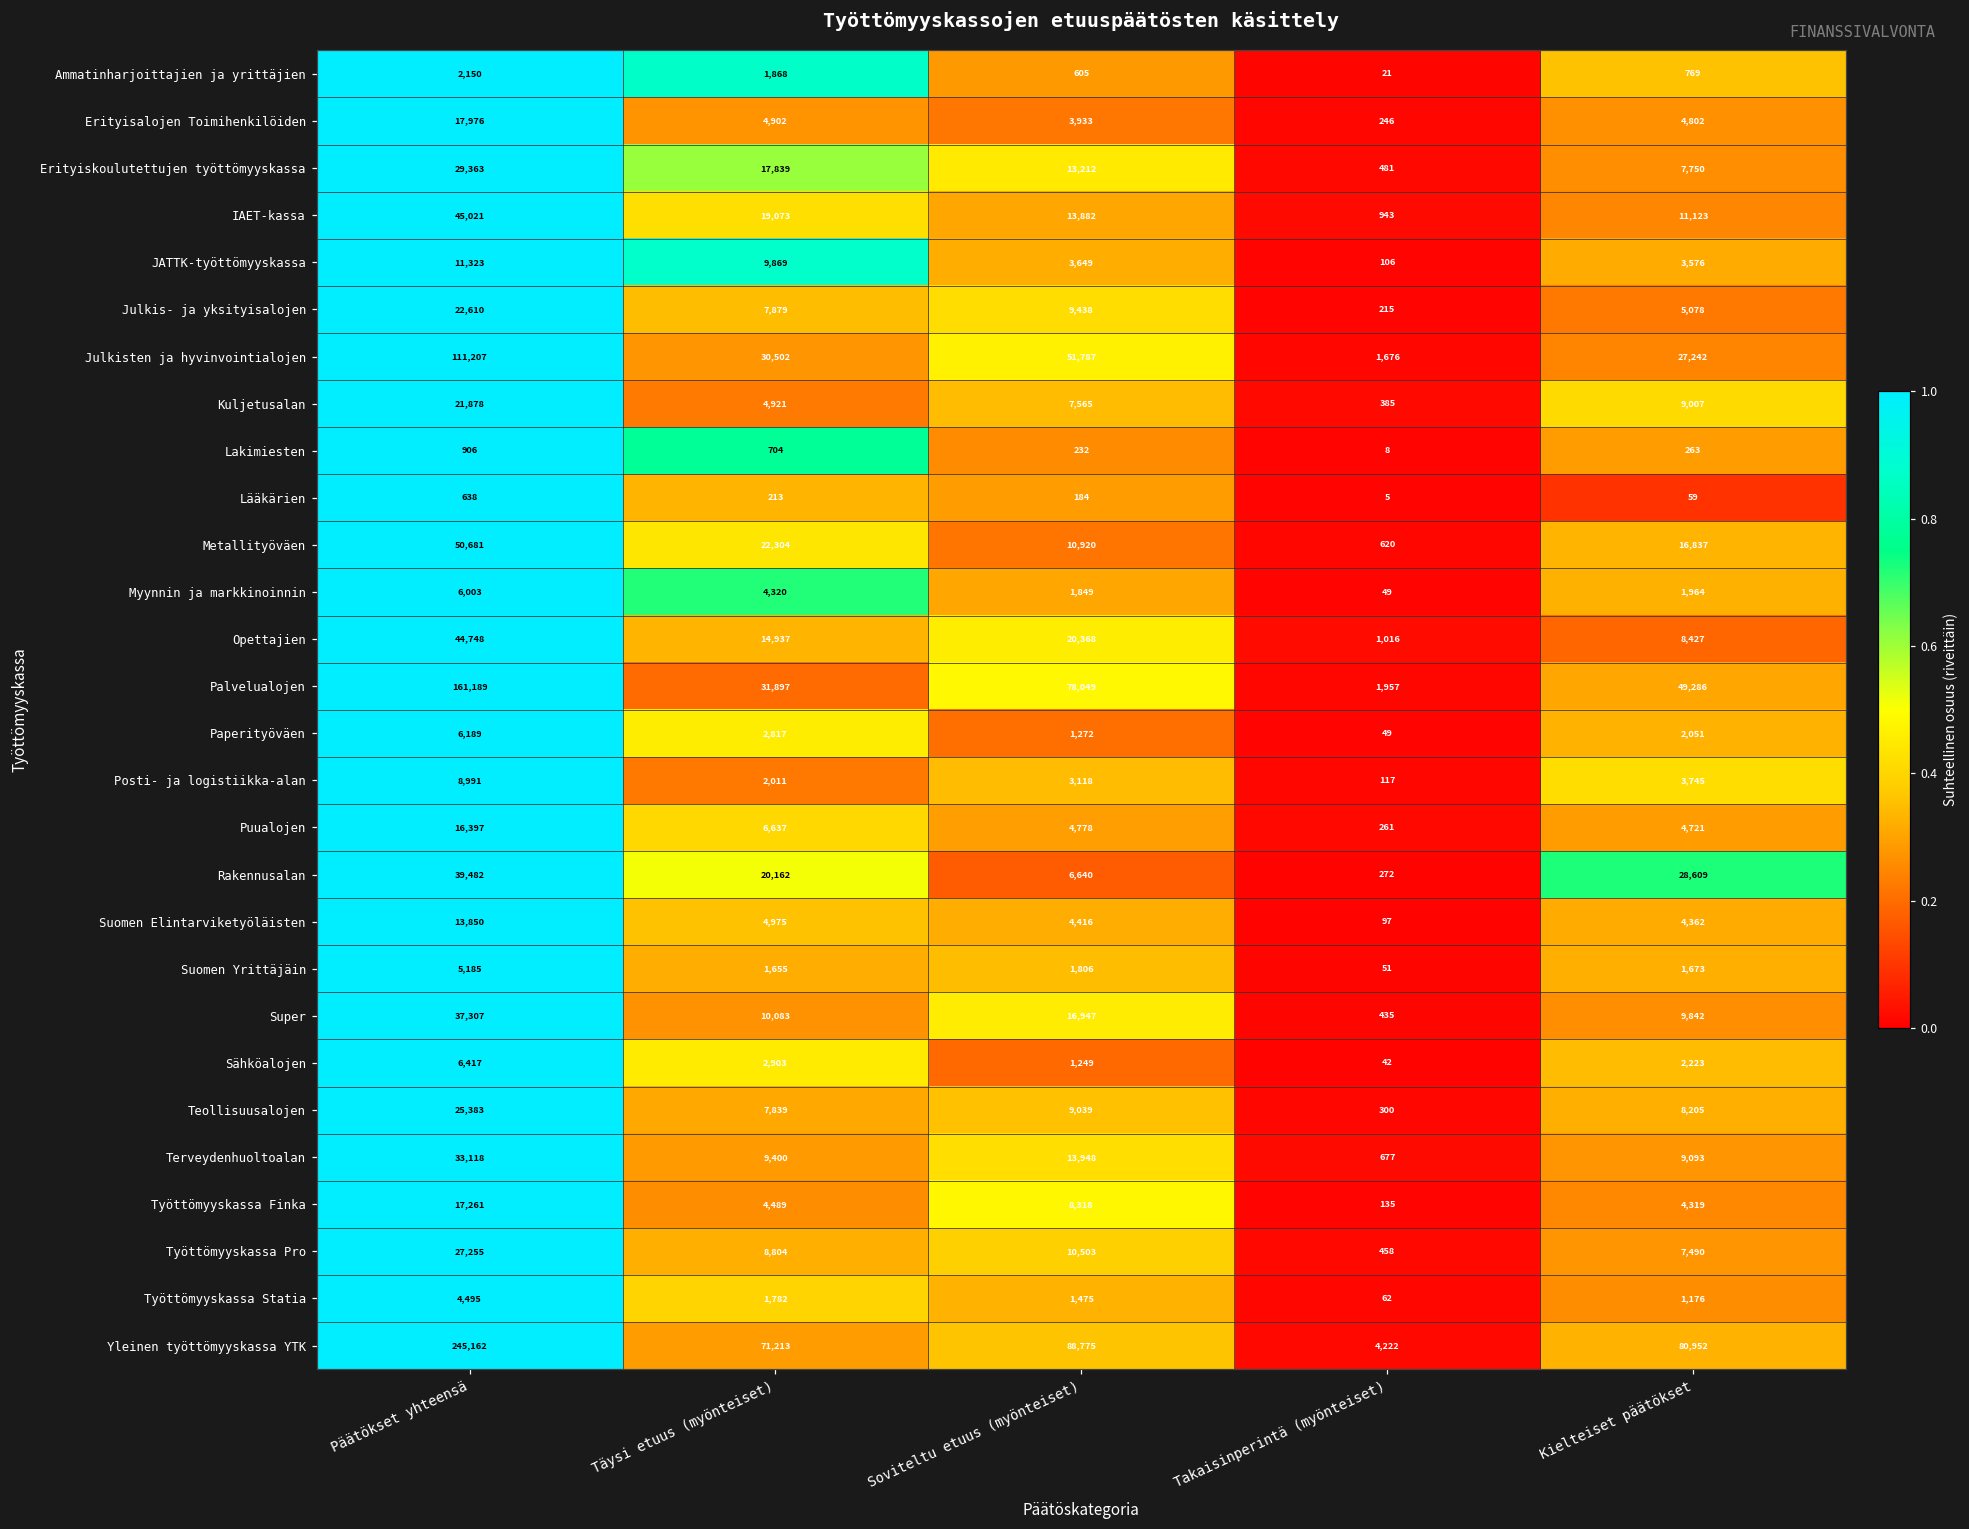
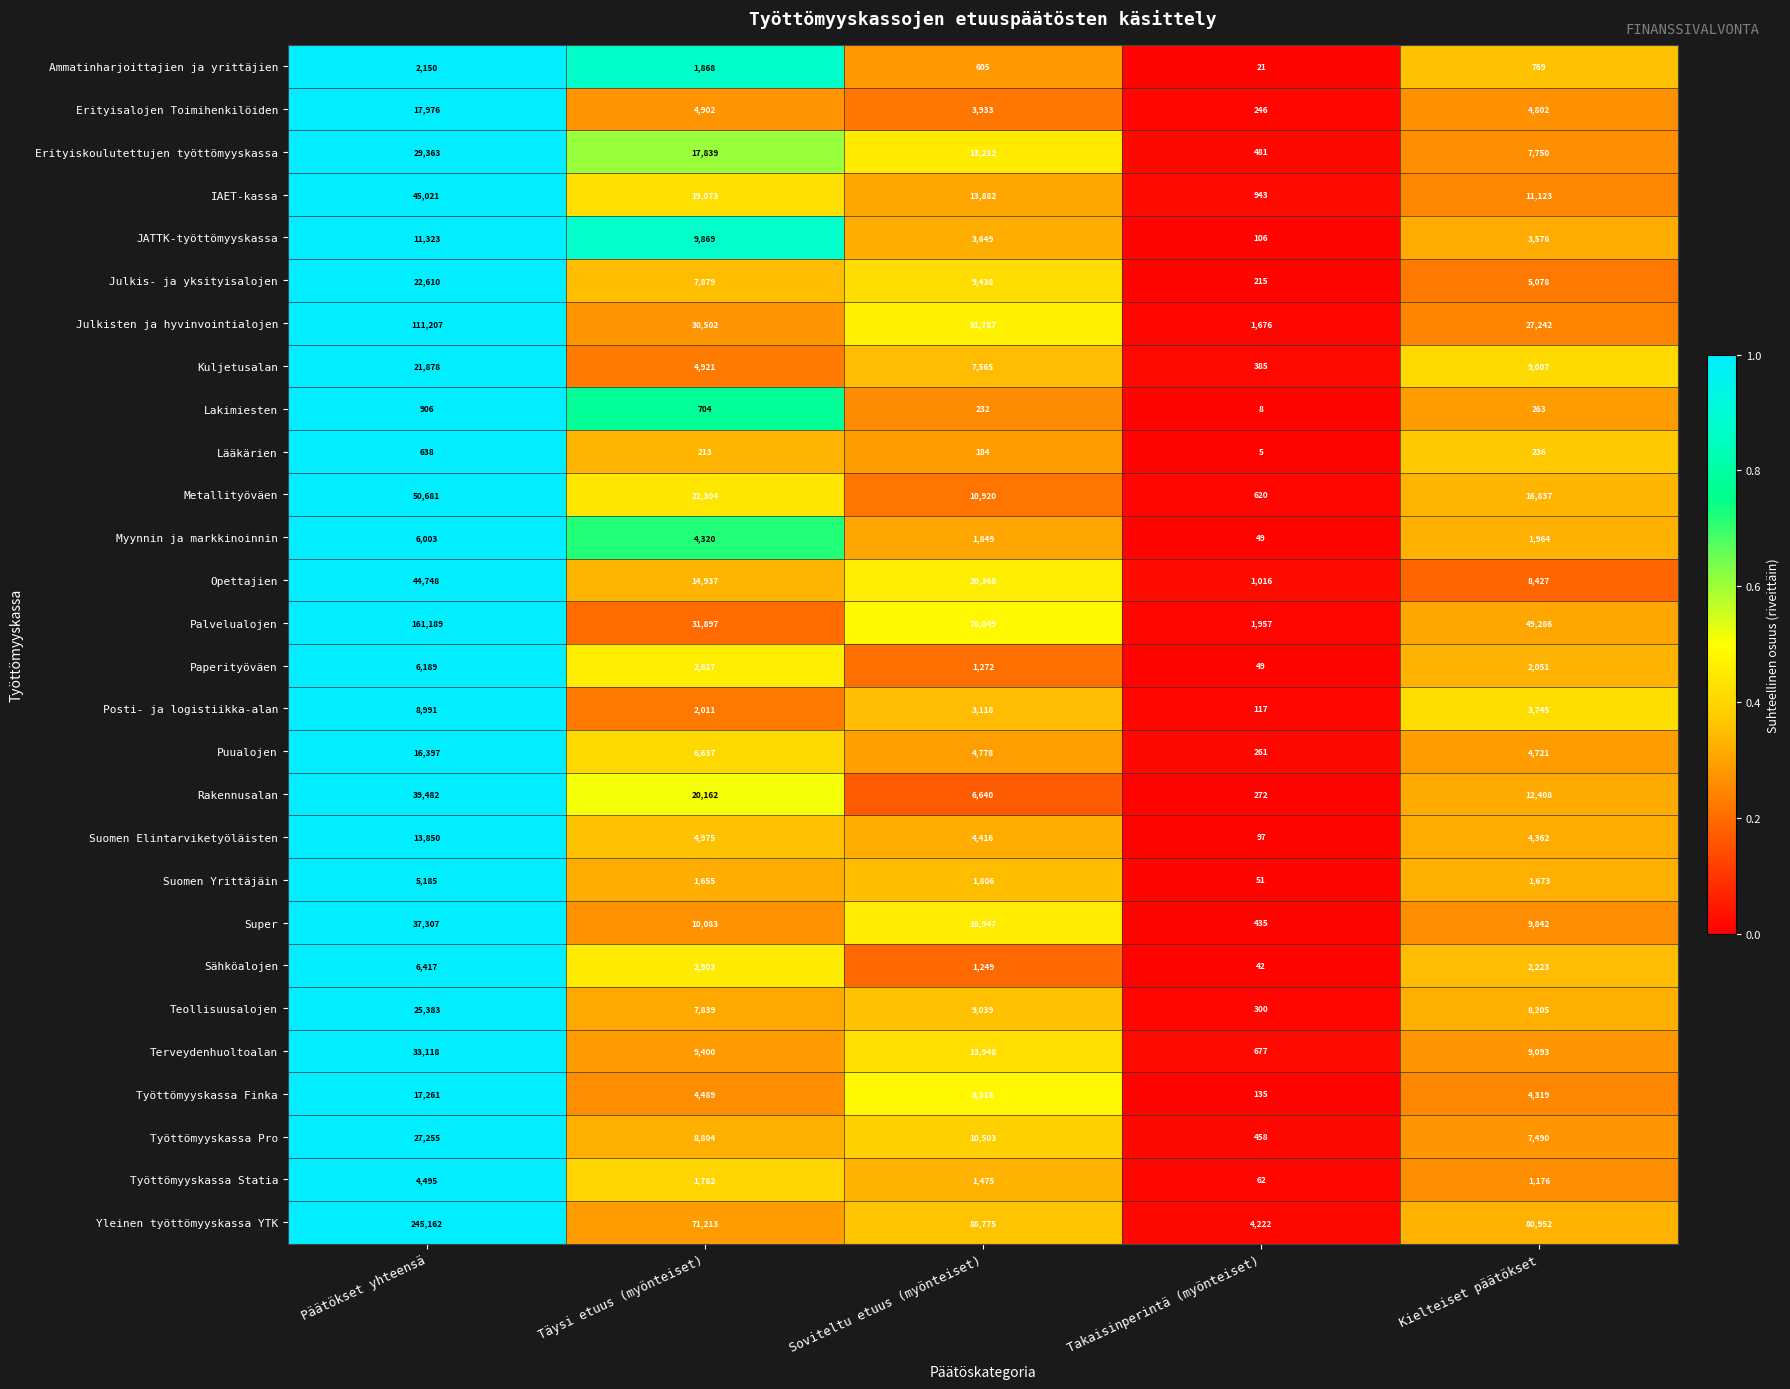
Lääkärien, Kielteiset päätökset: 59 -> 236
Rakennusalan, Kielteiset päätökset: 28,609 -> 12,408
